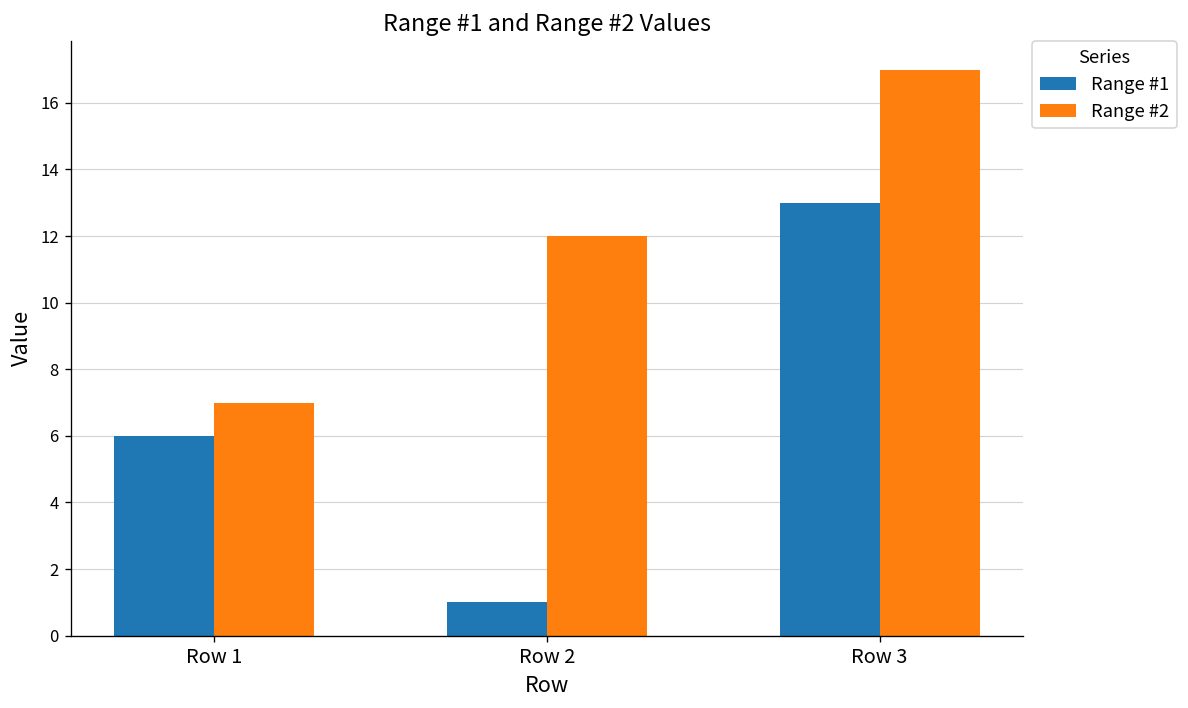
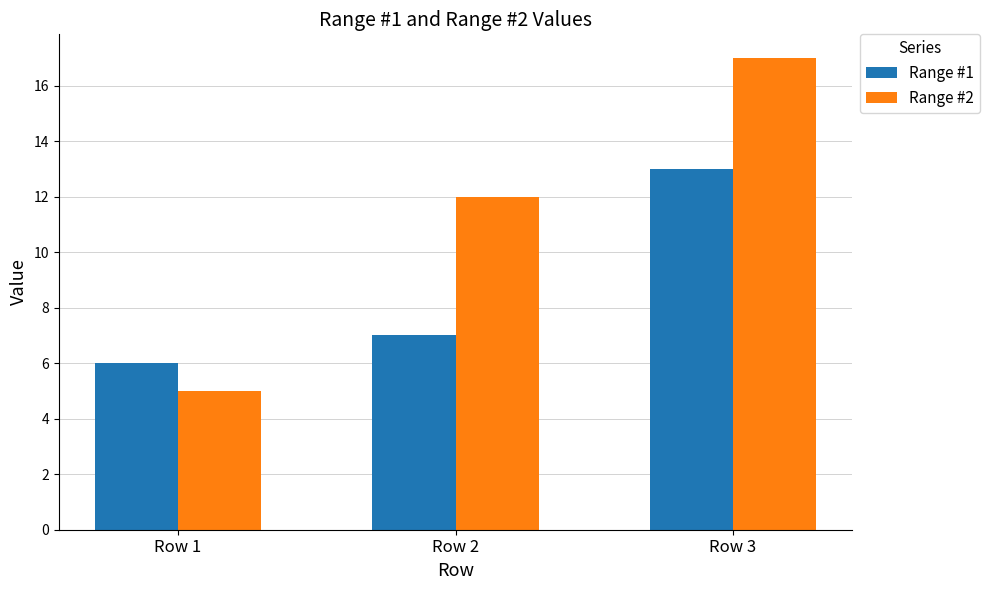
Range #2, Row 1: 7 -> 5
Range #1, Row 2: 1 -> 7
